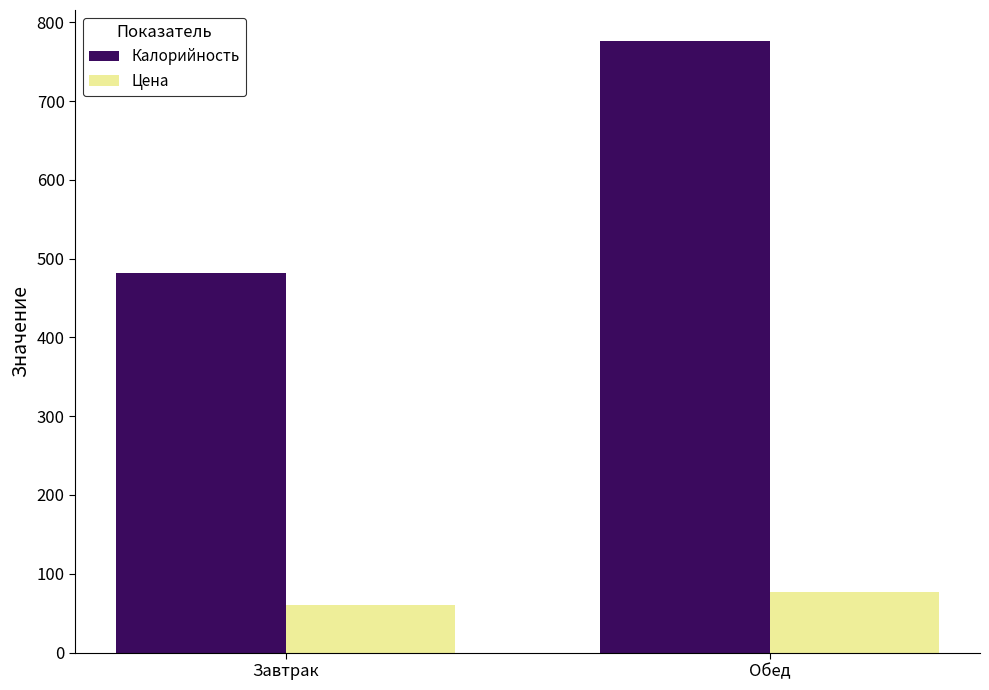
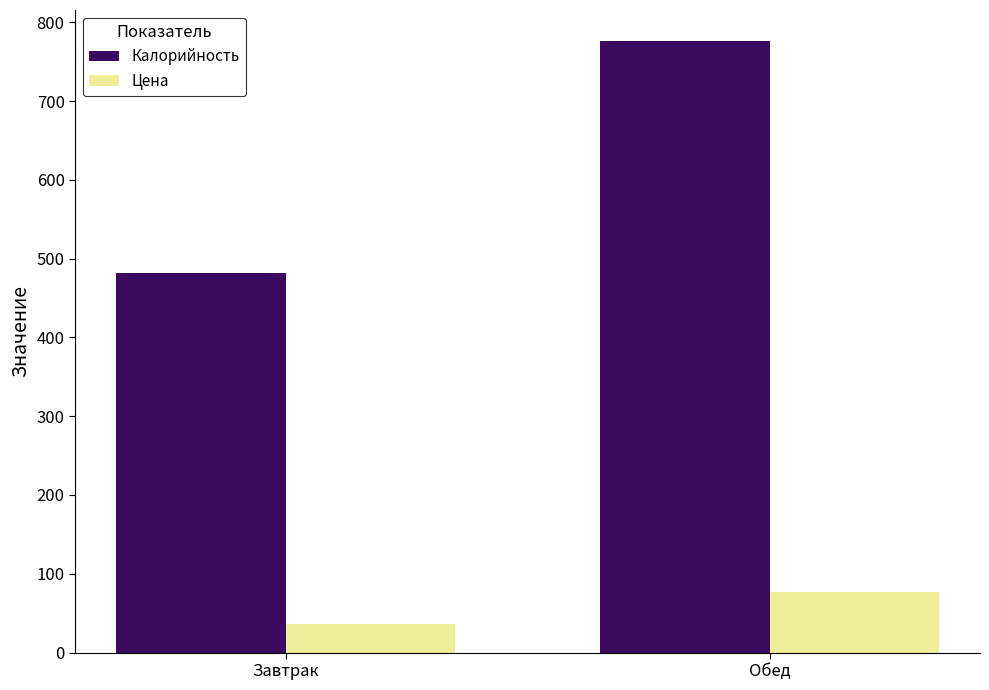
Цена, Завтрак: 60 -> 40
